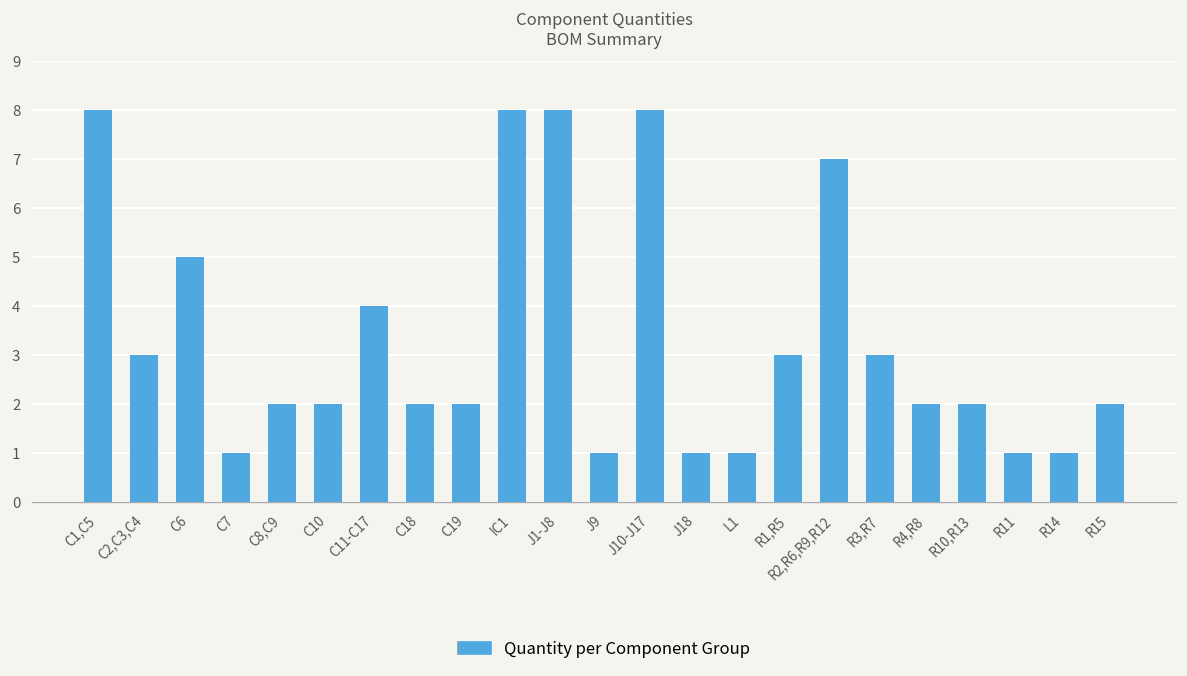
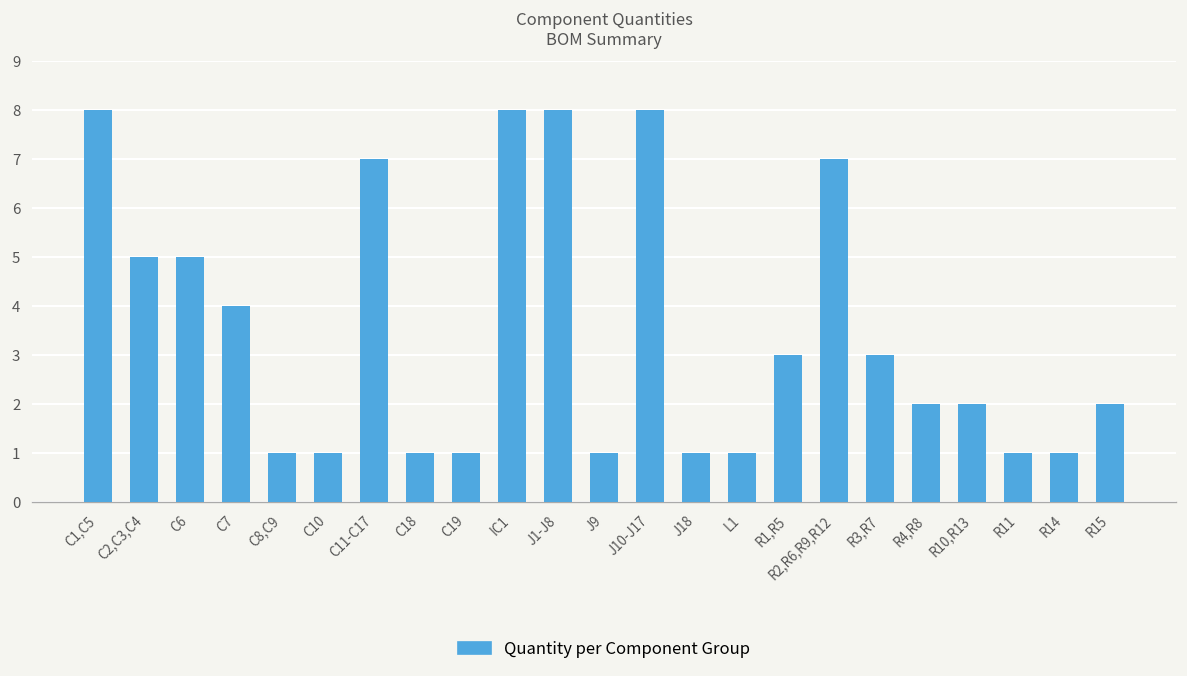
C2,C3,C4: 3 -> 5
C7: 1 -> 4
C8,C9: 2 -> 1
C10: 2 -> 1
C11-C17: 4 -> 7
C18: 2 -> 1
C19: 2 -> 1
